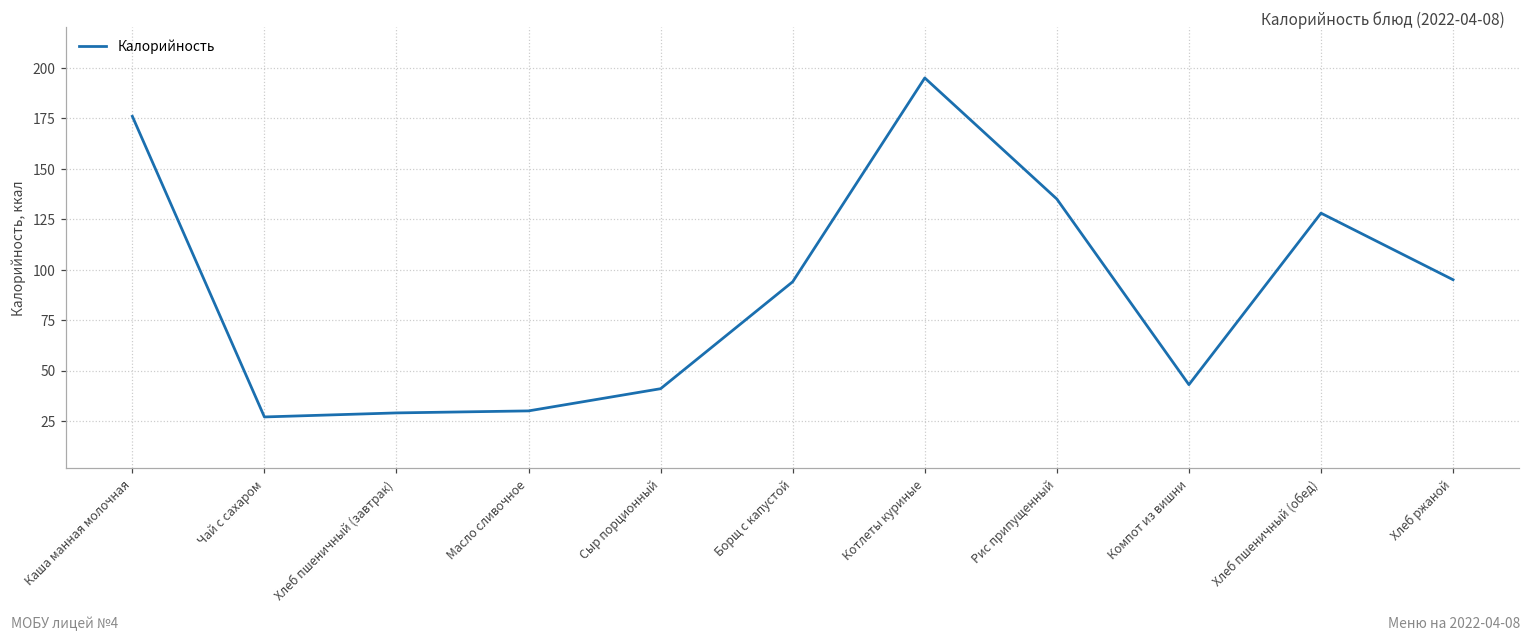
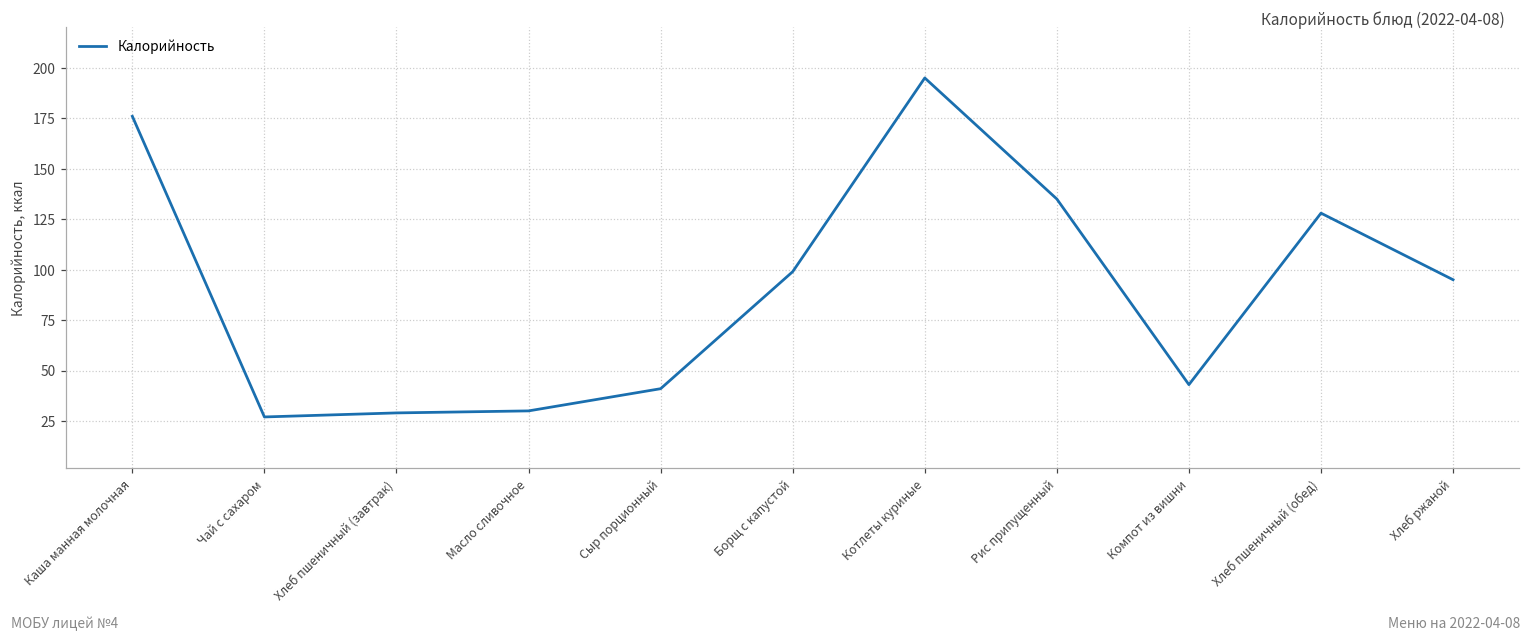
Борщ с капустой: 94 -> 99
